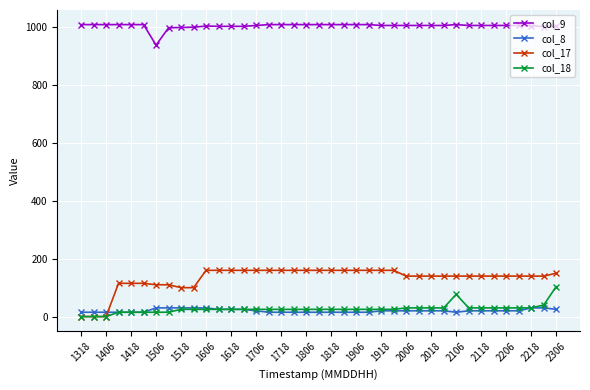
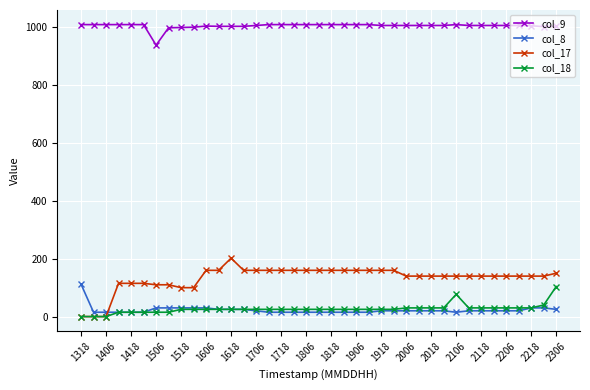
col_8, 1318: 20 -> 110
col_17, 1618: 160 -> 200
